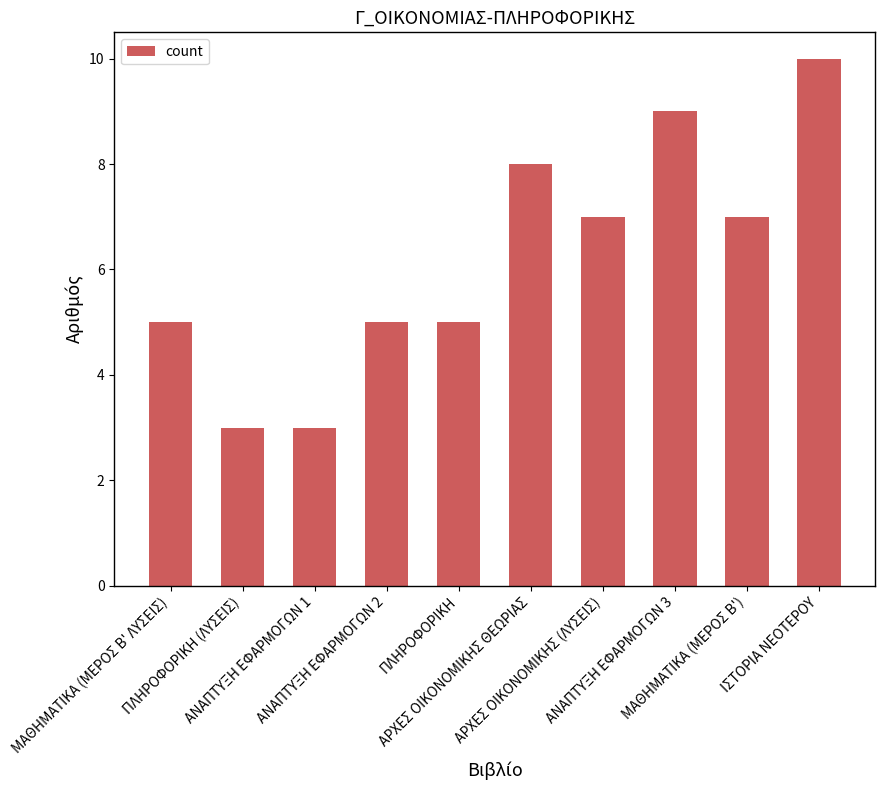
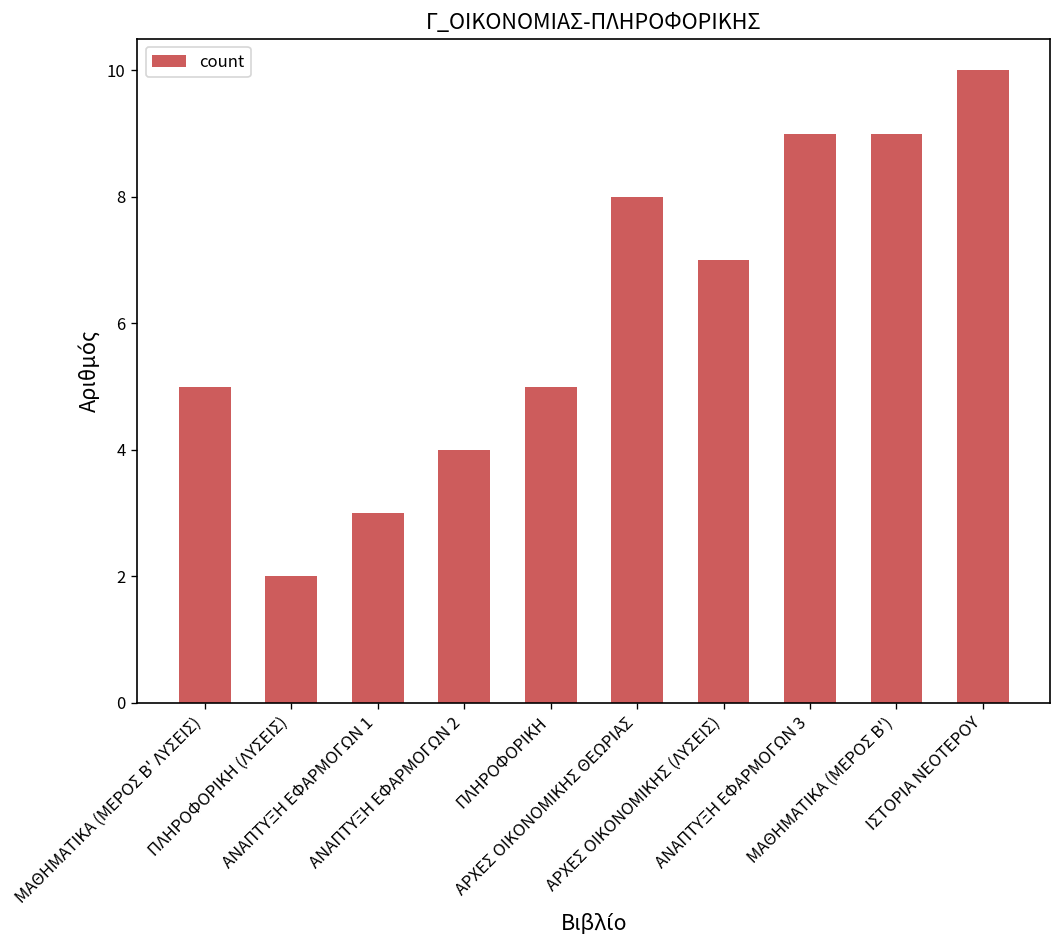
ΠΛΗΡΟΦΟΡΙΚΗ (ΛΥΣΕΙΣ): 3 -> 2
ΑΝΑΠΤΥΞΗ ΕΦΑΡΜΟΓΩΝ 2: 5 -> 4
ΜΑΘΗΜΑΤΙΚΑ (ΜΕΡΟΣ Β'): 7 -> 9
